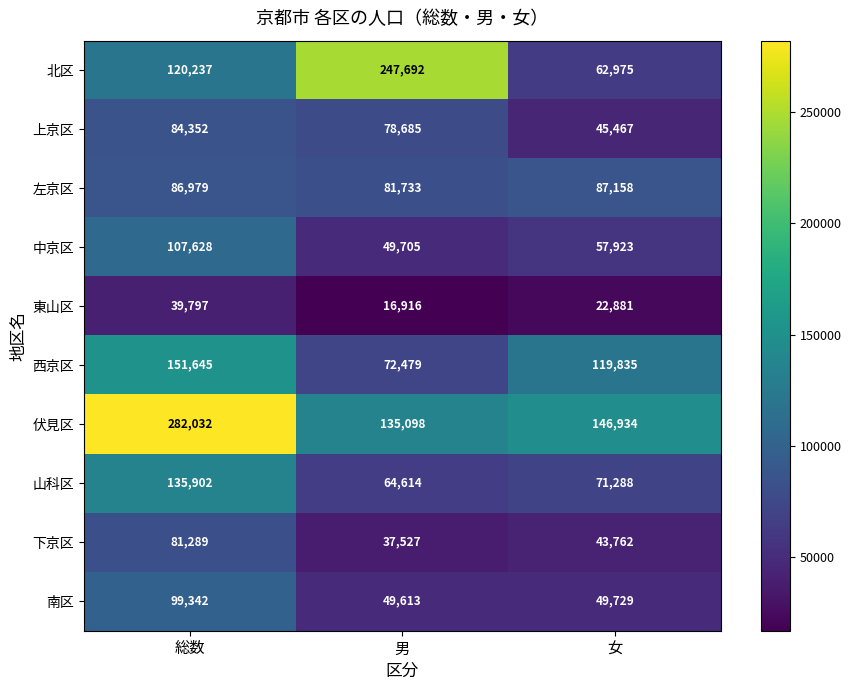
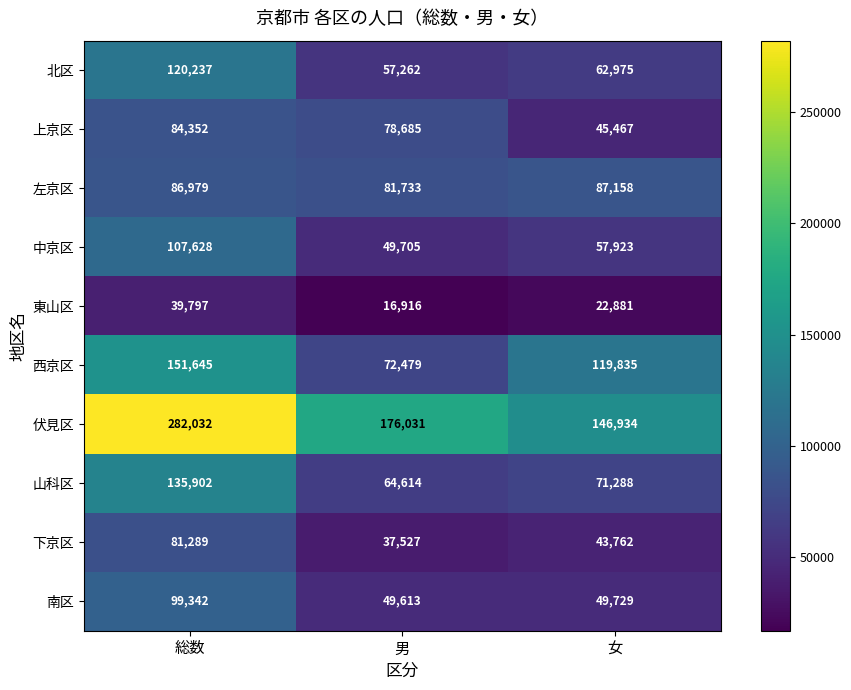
北区, 男: 247,692 -> 57,262
伏見区, 男: 135,098 -> 176,031
